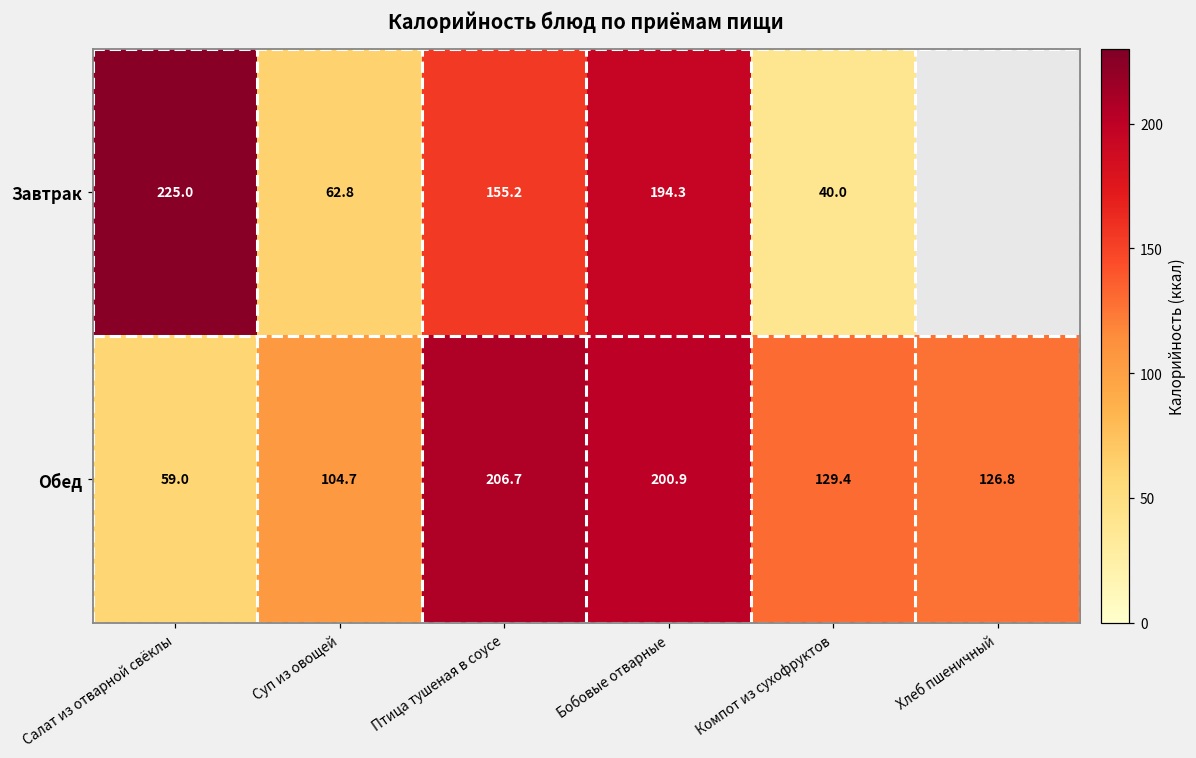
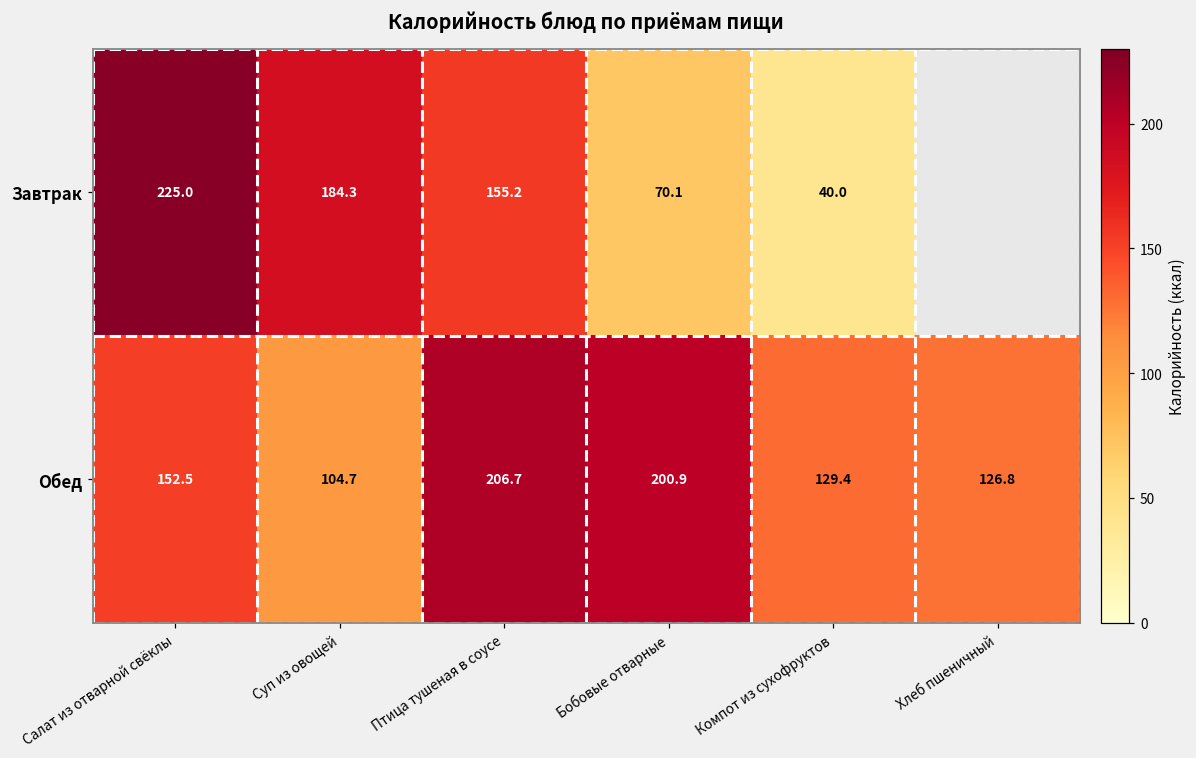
Завтрак, Суп из овощей: 62.8 -> 184.3
Завтрак, Бобовые отварные: 194.3 -> 70.1
Обед, Салат из отварной свёклы: 59.0 -> 152.5
